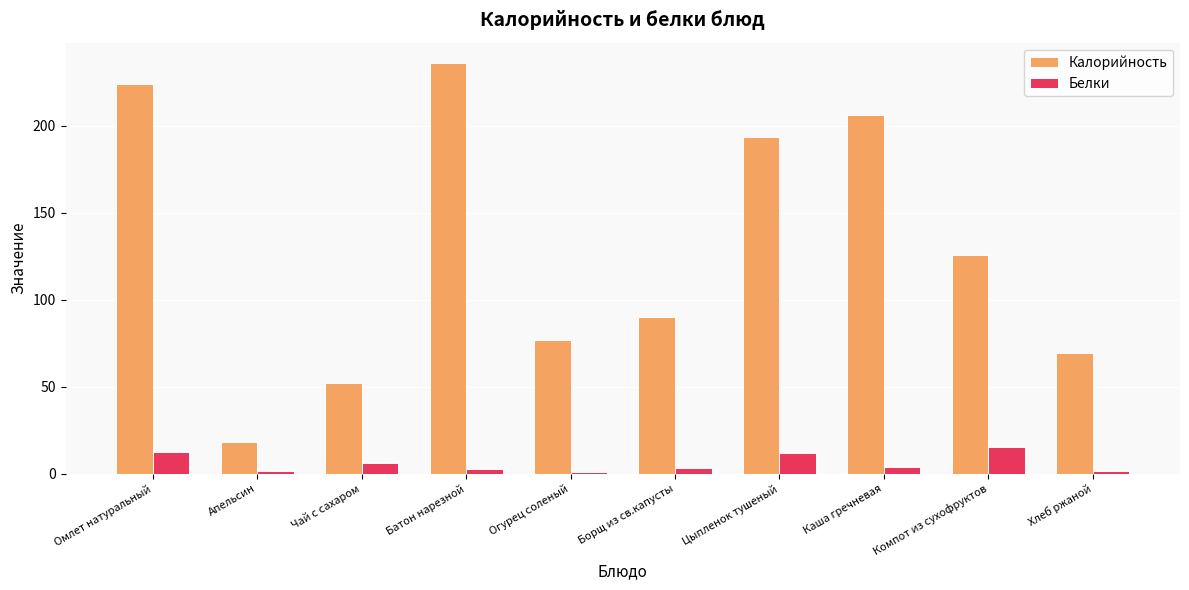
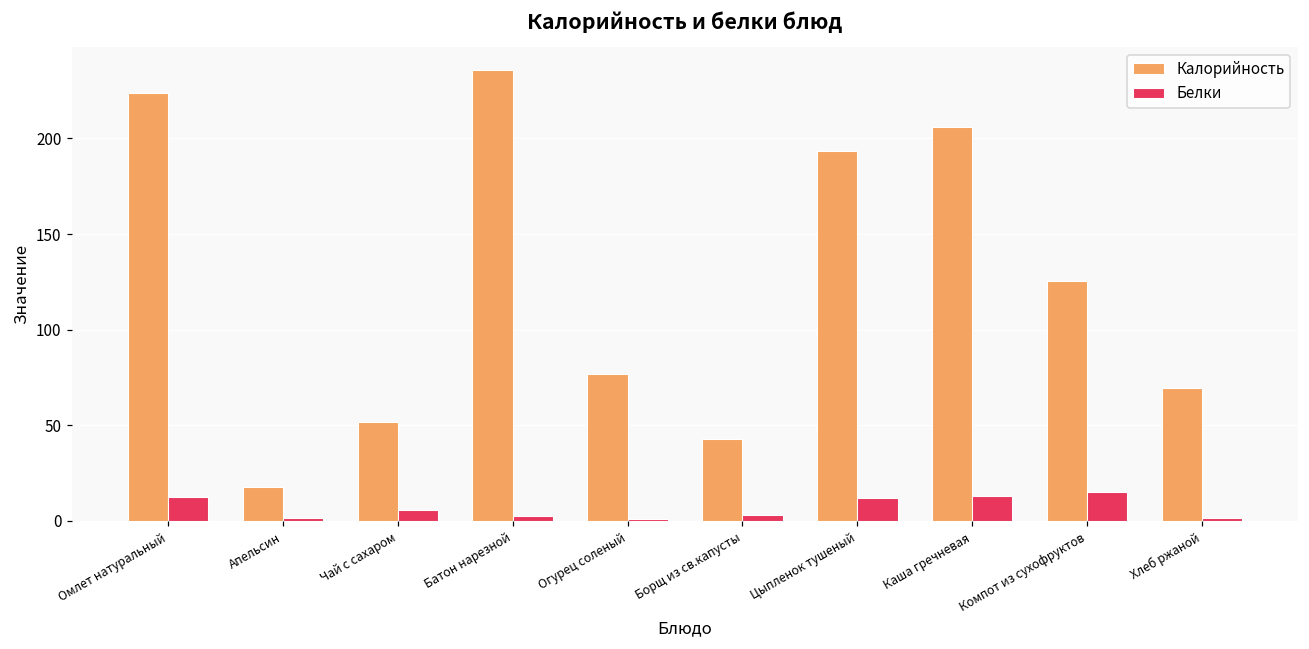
Калорийность, Борщ из св.капусты: 90 -> 43
Белки, Каша гречневая: 4 -> 13
